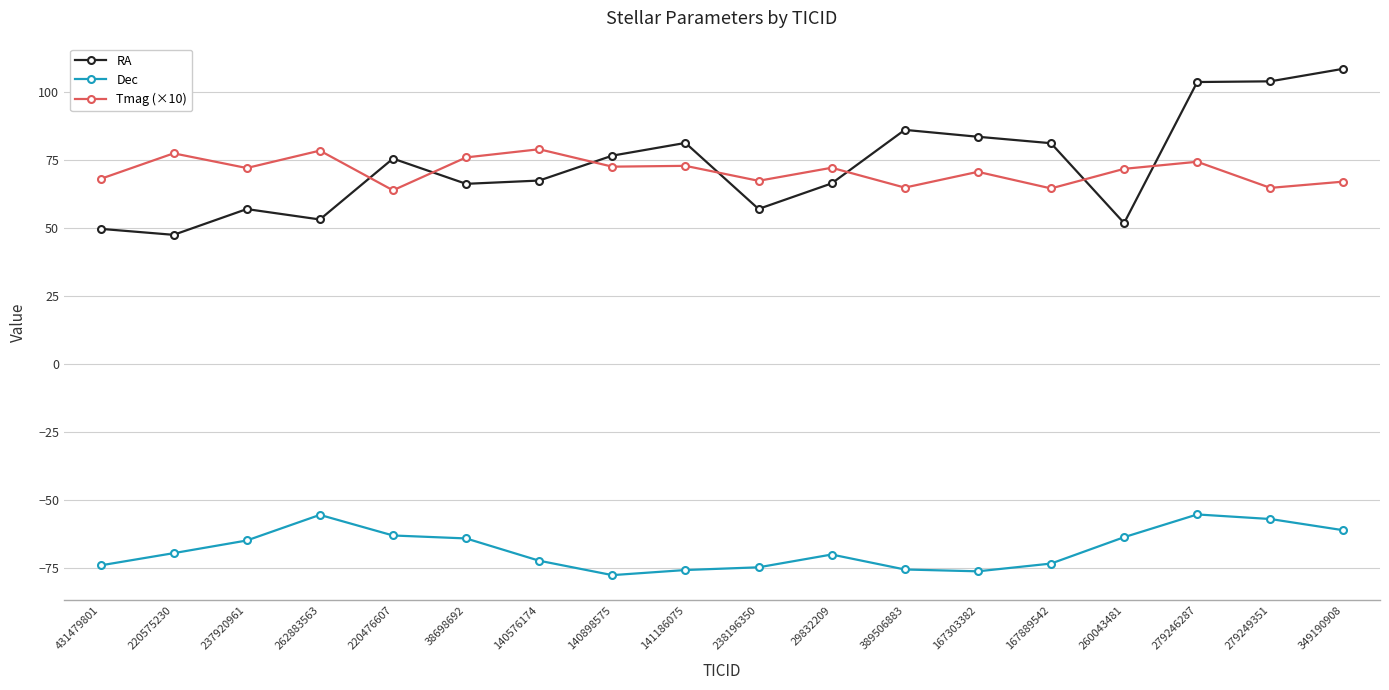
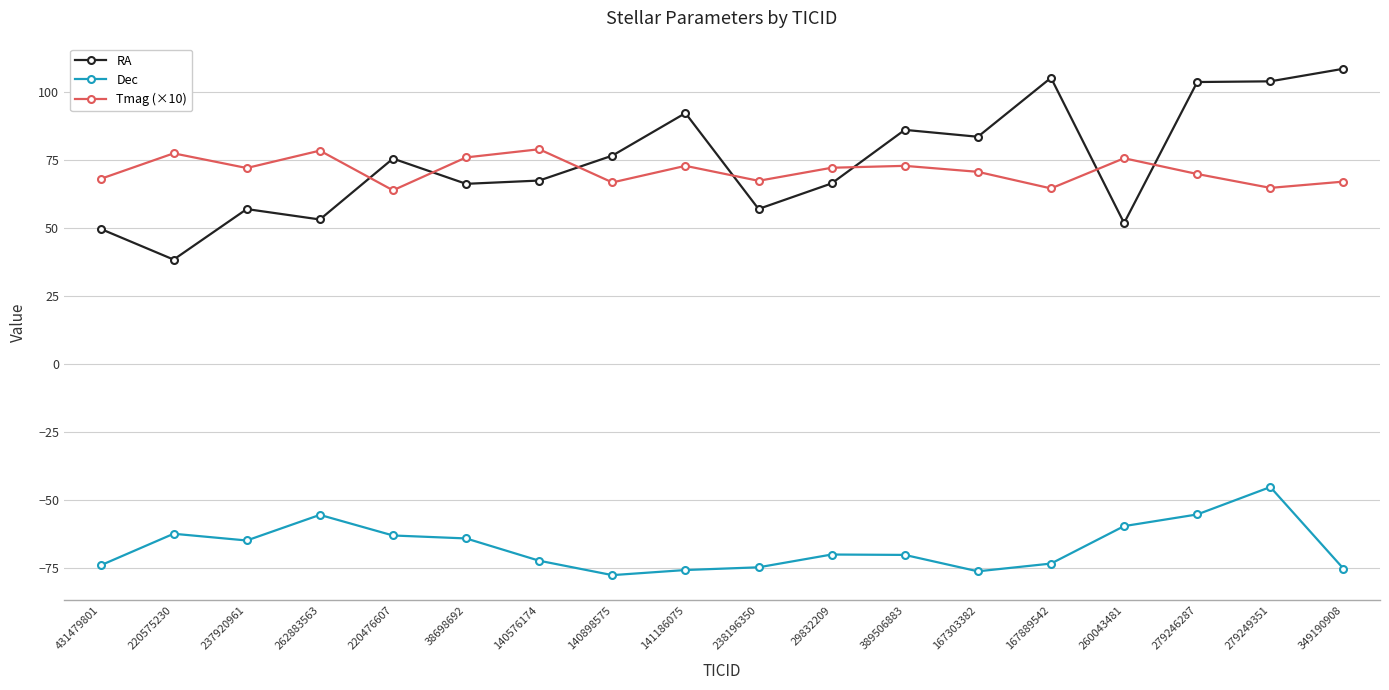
RA, 220575230: 48 -> 38
Dec, 220575230: -69 -> -62
Tmag (×10), 140898575: 73 -> 67
RA, 141186075: 81 -> 92
Dec, 389506883: -75 -> -70
Tmag (×10), 389506883: 65 -> 73
RA, 167889542: 81 -> 105
Dec, 260043481: -64 -> -60
Tmag (×10), 260043481: 72 -> 76
Tmag (×10), 279246287: 74 -> 70
Dec, 279249351: -57 -> -45
Dec, 349190908: -61 -> -75
